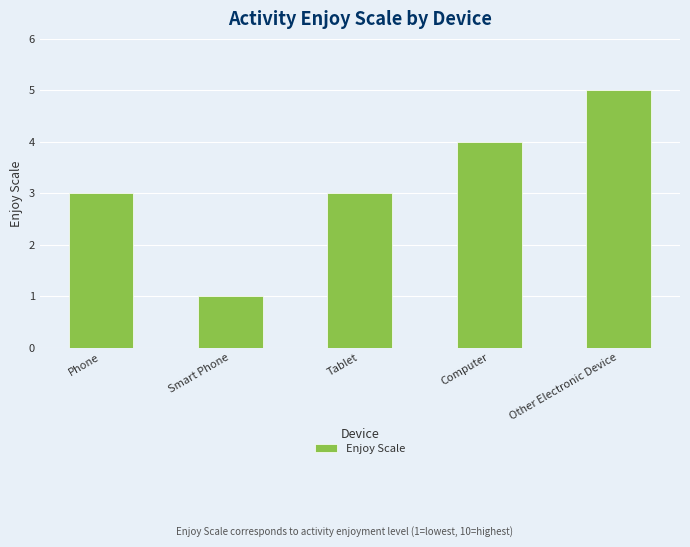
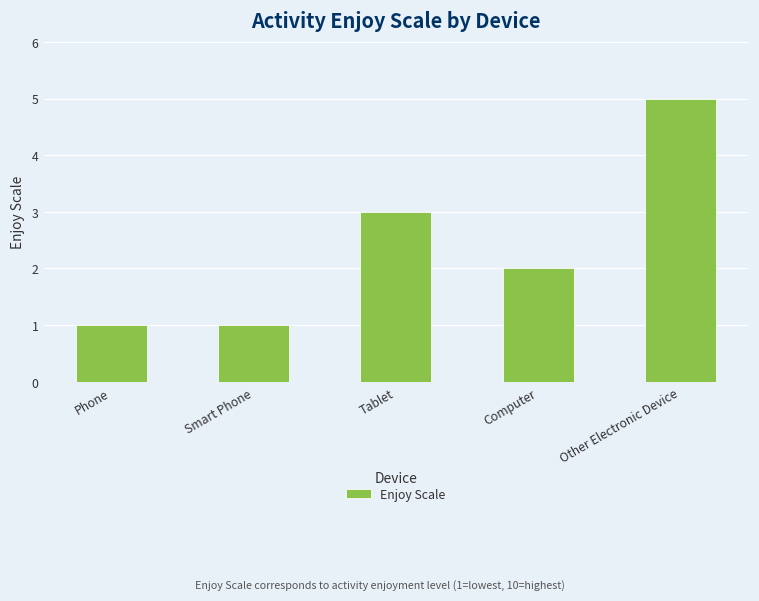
Phone: 3 -> 1
Computer: 4 -> 2
